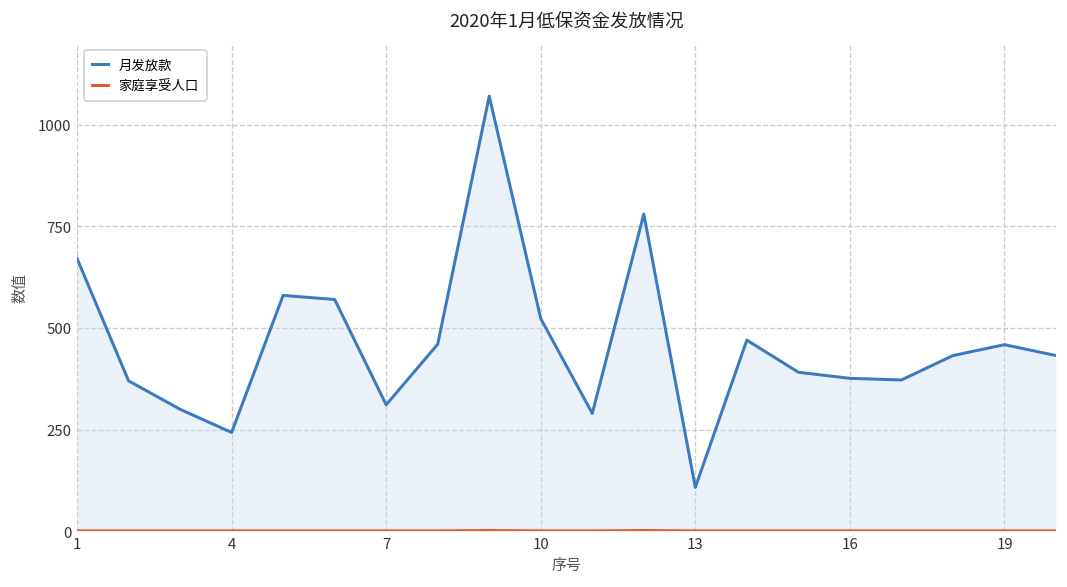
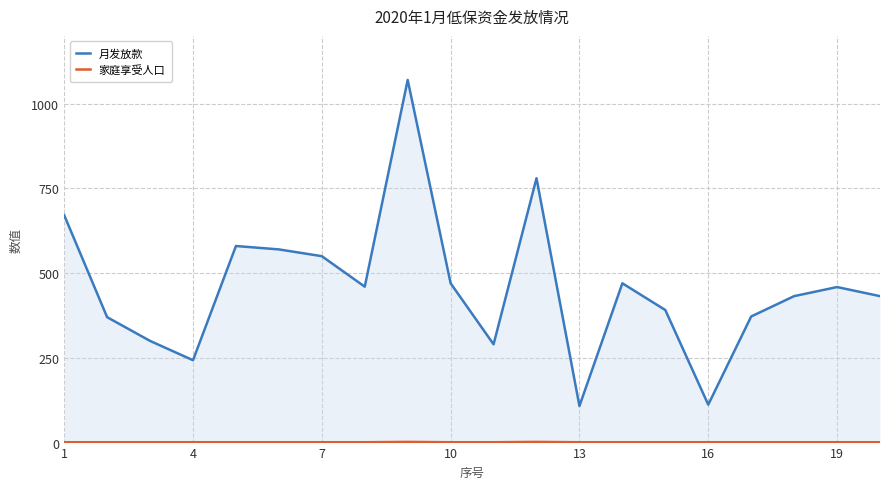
月发放款, 7: 310 -> 550
月发放款, 10: 520 -> 470
月发放款, 16: 380 -> 110
